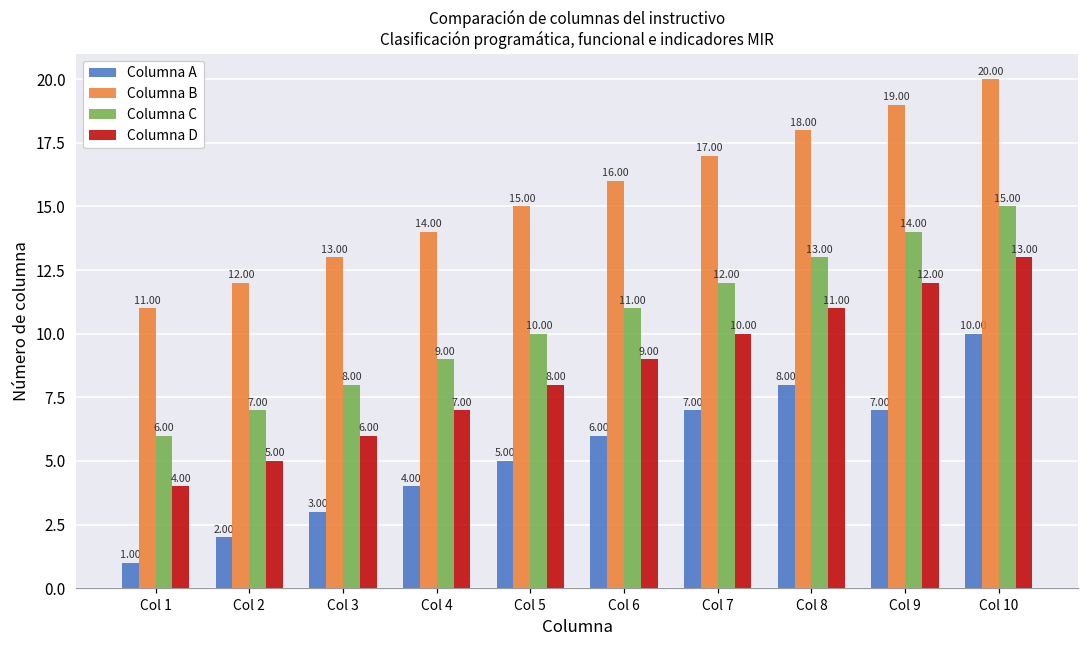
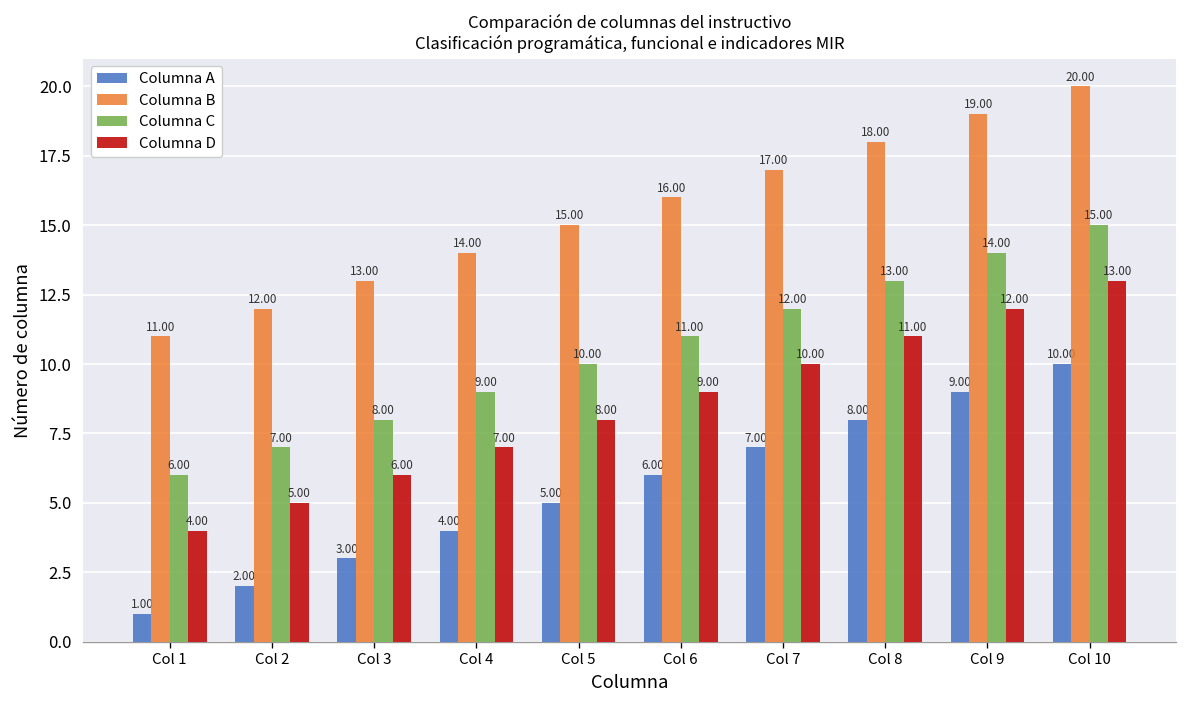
Columna A, Col 9: 7.00 -> 9.00
